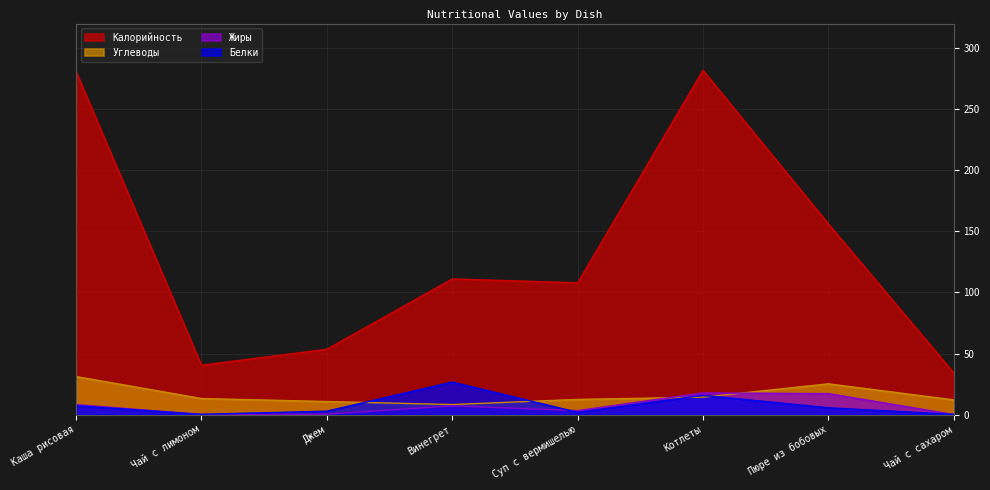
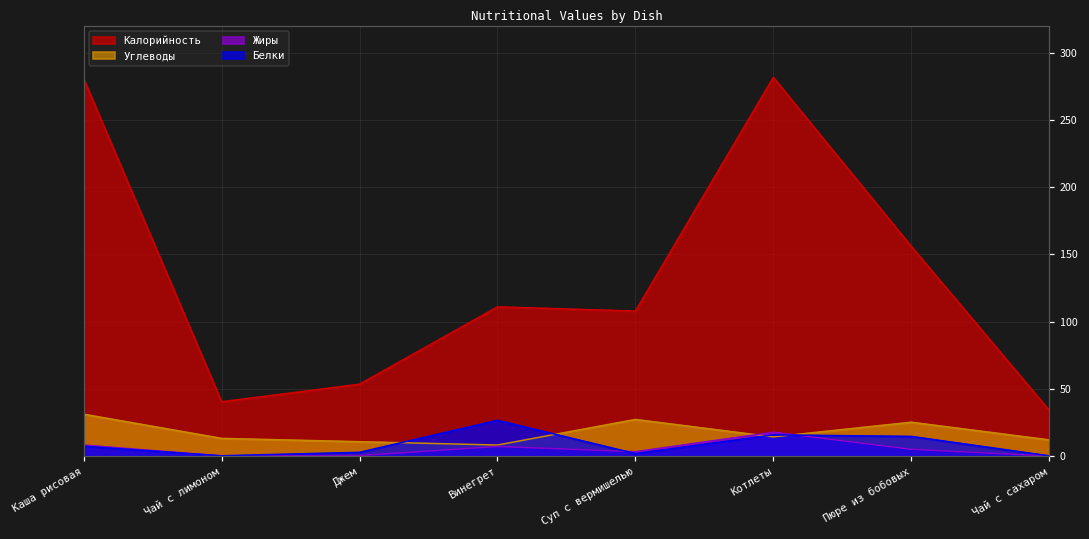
Углеводы, Суп с вермишелью: 12 -> 27
Жиры, Пюре из бобовых: 17 -> 5
Белки, Пюре из бобовых: 6 -> 15
